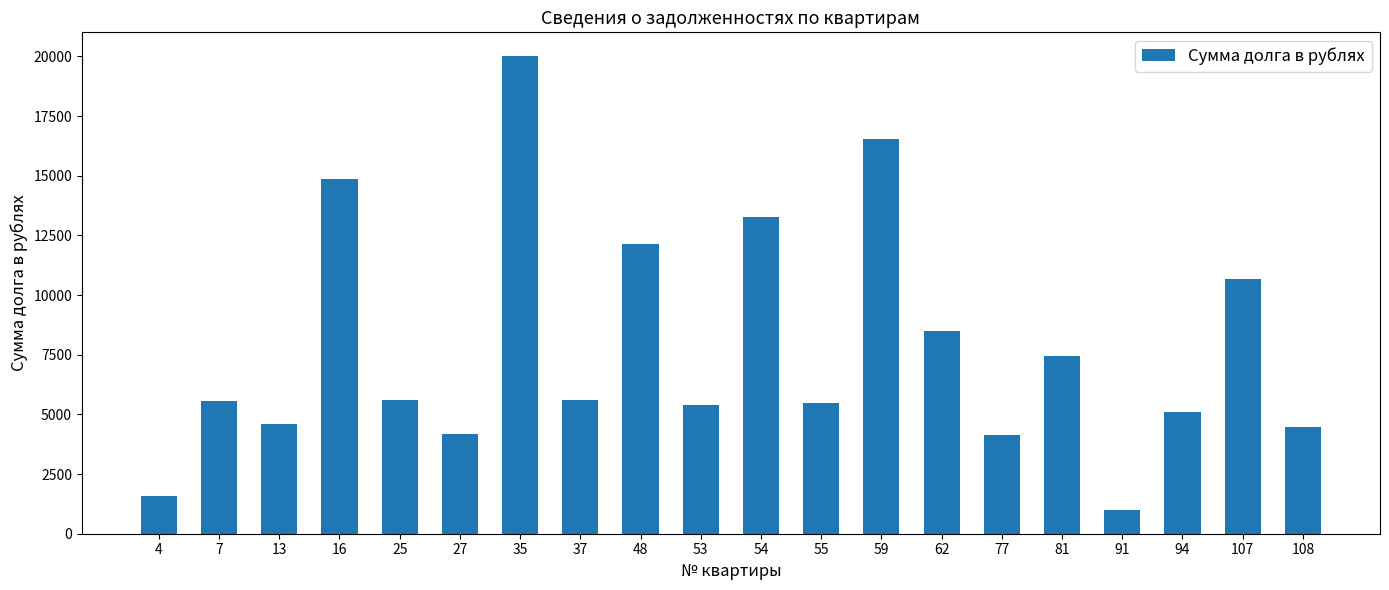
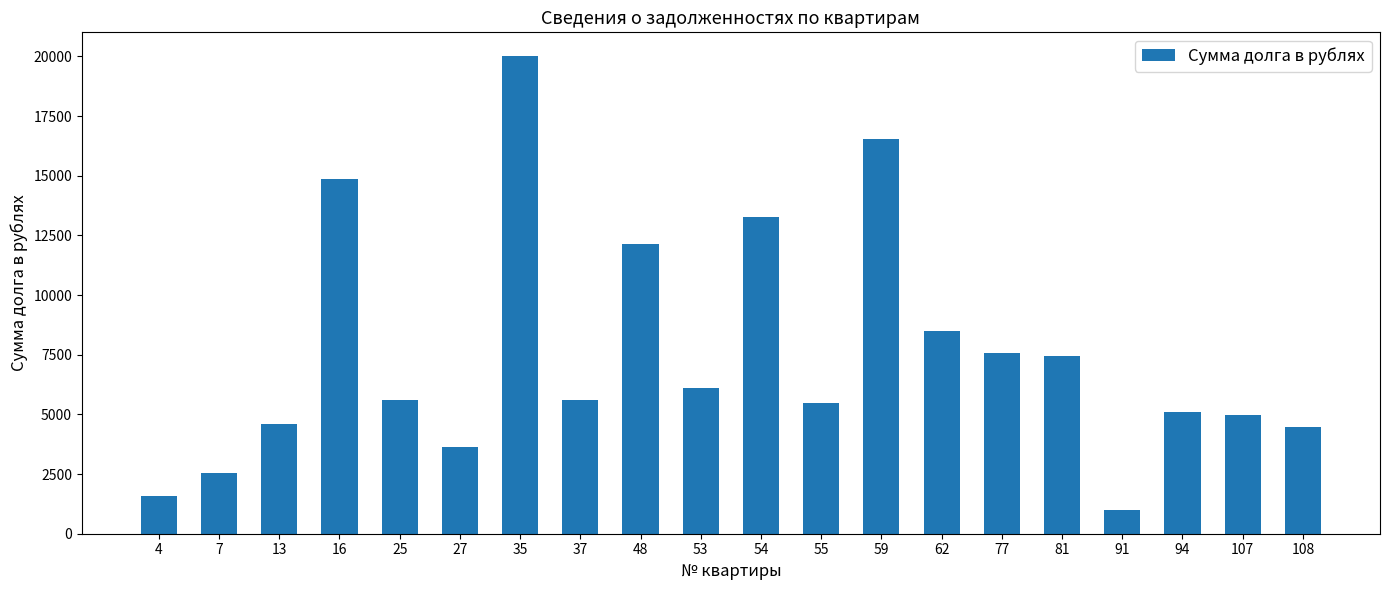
7: 5600 -> 2500
27: 4200 -> 3600
53: 5400 -> 6100
77: 4200 -> 7600
107: 10700 -> 5000
